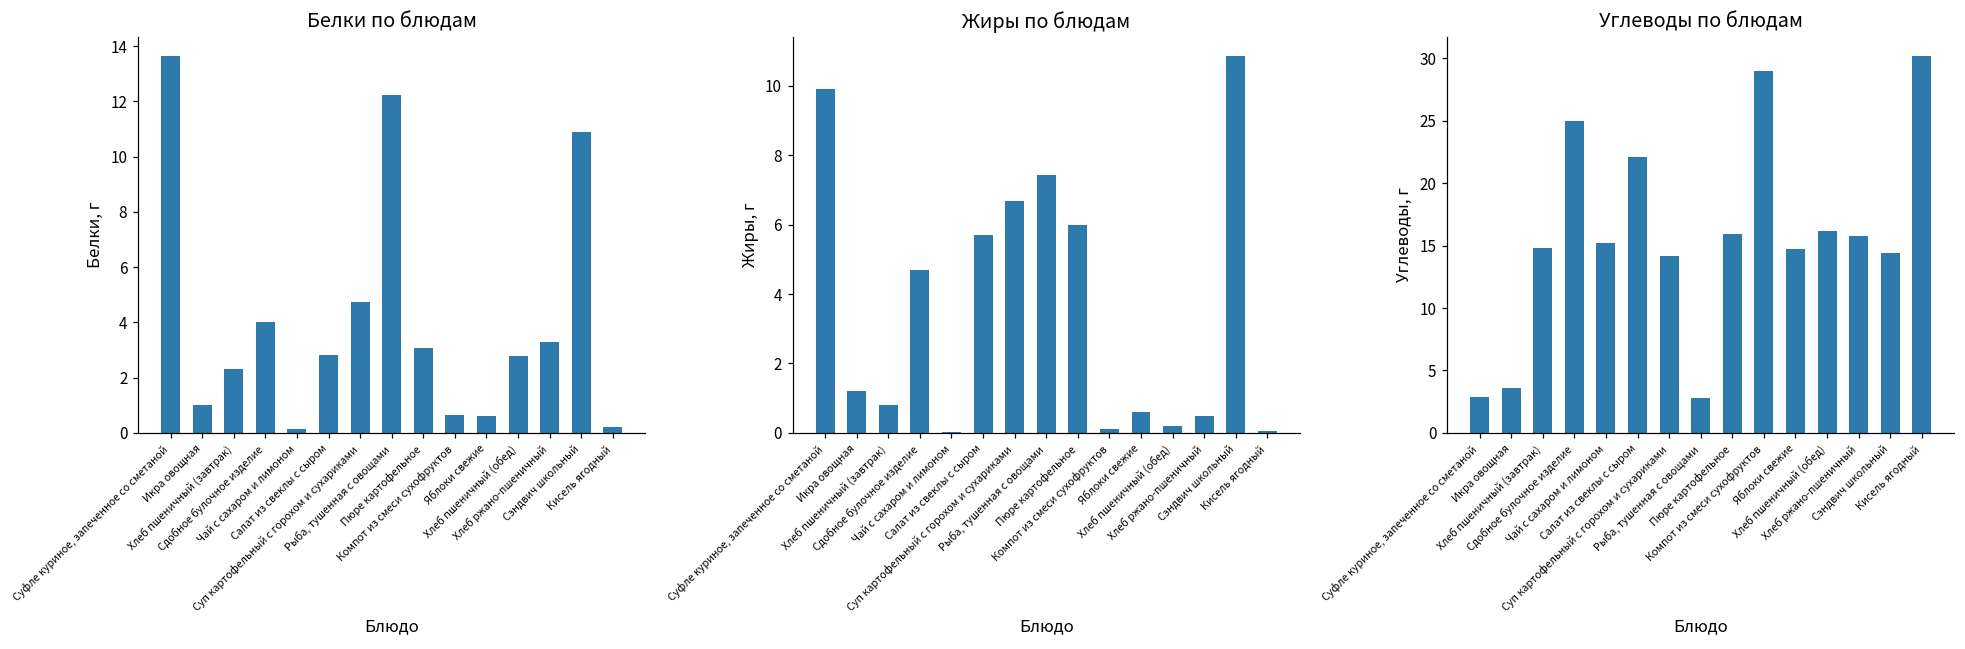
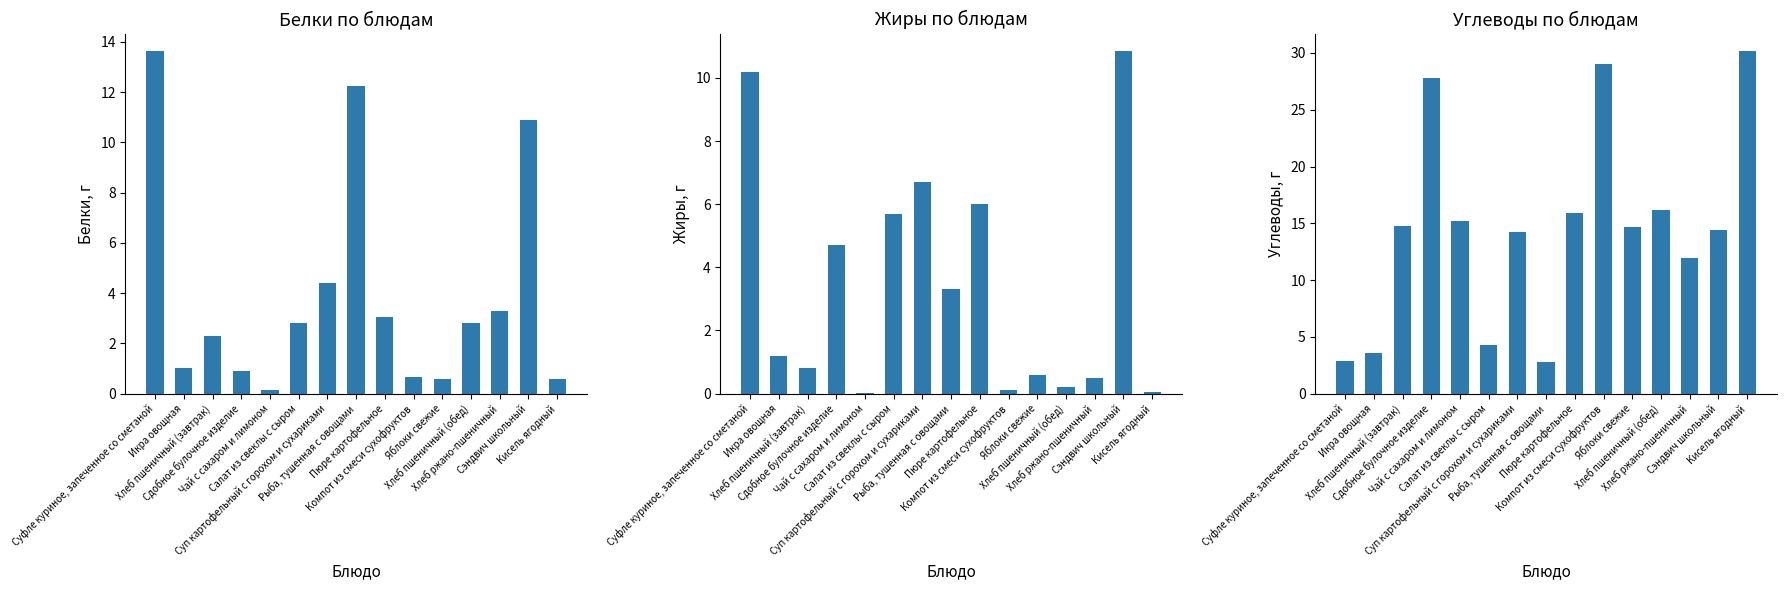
Белки по блюдам, Сдобное булочное изделие: 4.0 -> 0.9
Белки по блюдам, Суп картофельный с горохом и сухариками: 4.7 -> 4.4
Белки по блюдам, Кисель ягодный: 0.2 -> 0.6
Жиры по блюдам, Суфле куриное, запеченное со сметаной: 9.9 -> 10.2
Жиры по блюдам, Рыба, тушенная с овощами: 7.4 -> 3.3
Углеводы по блюдам, Сдобное булочное изделие: 25.0 -> 27.8
Углеводы по блюдам, Салат из свеклы с сыром: 22.1 -> 4.3
Углеводы по блюдам, Хлеб ржано-пшеничный: 15.8 -> 11.9
